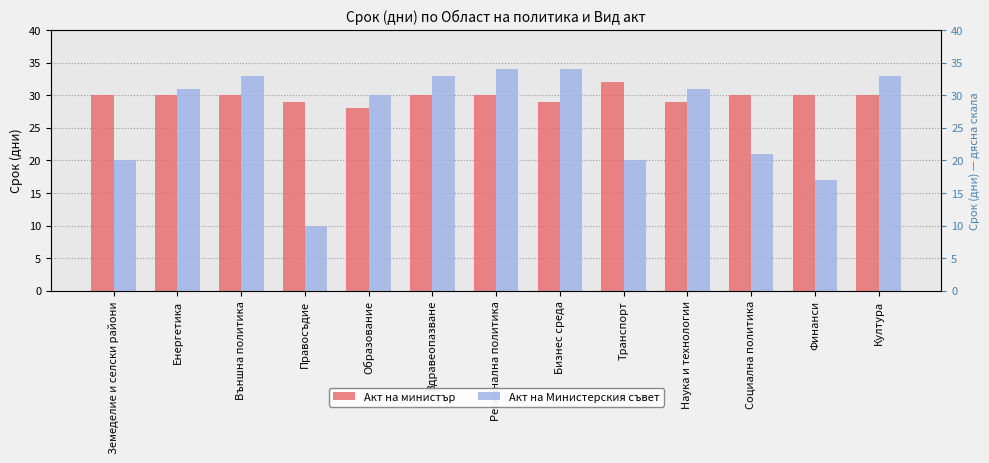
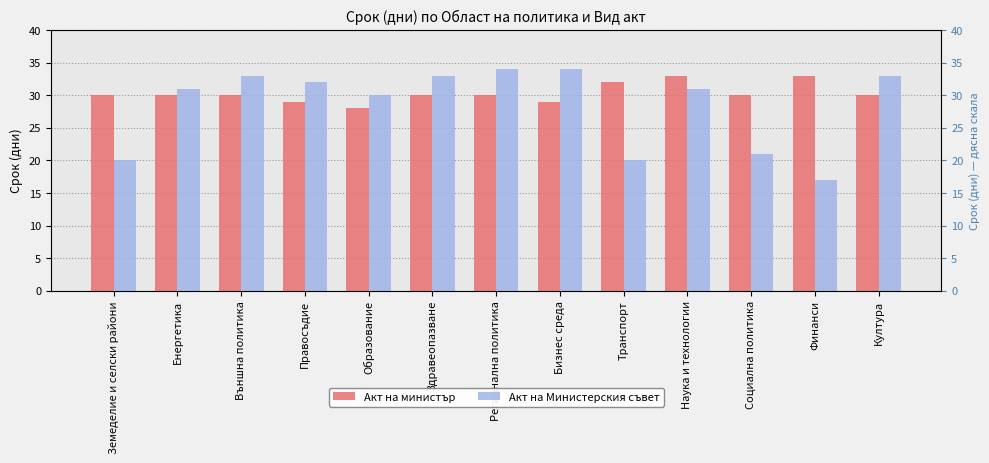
Акт на Министерския съвет, Правосъдие: 10 -> 32
Акт на министър, Наука и технологии: 29 -> 33
Акт на министър, Финанси: 30 -> 33
